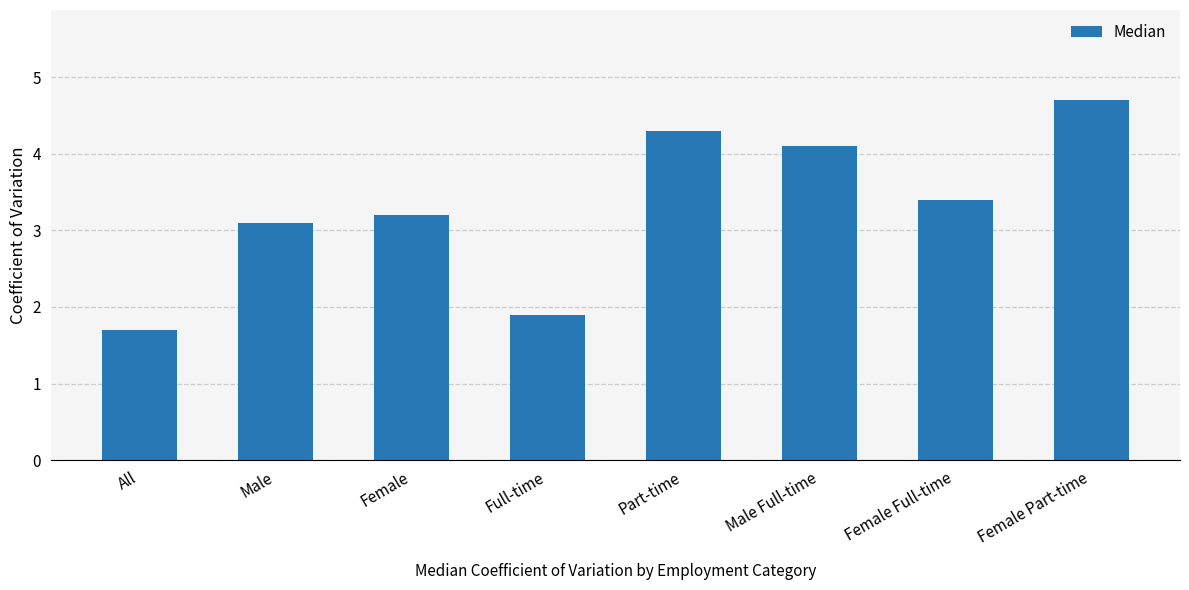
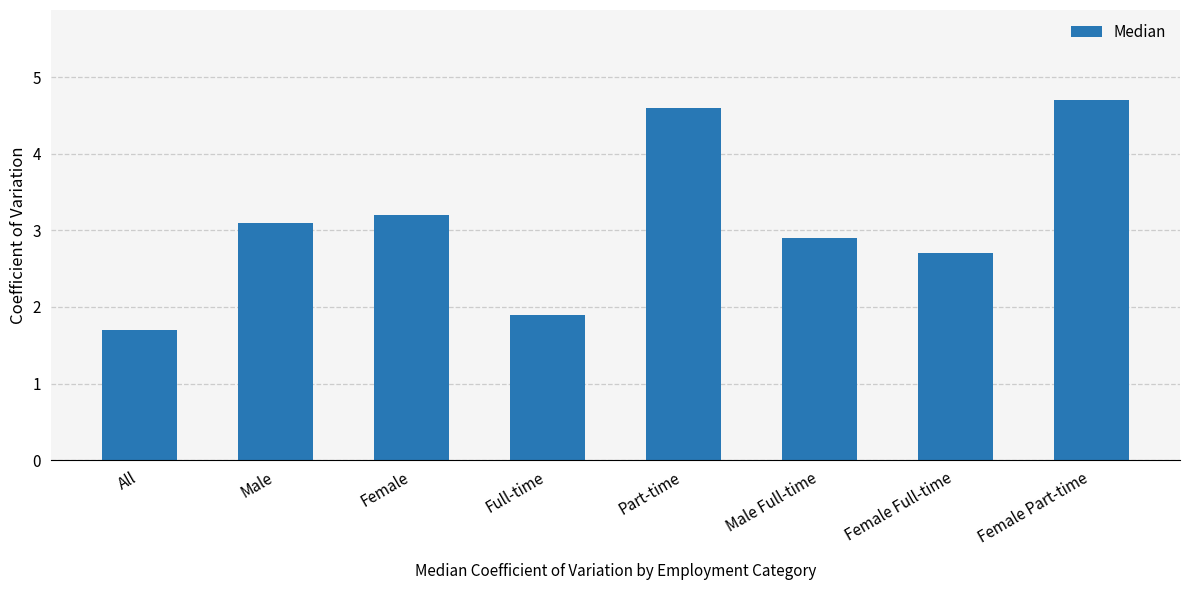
Part-time: 4.3 -> 4.6
Male Full-time: 4.1 -> 2.9
Female Full-time: 3.4 -> 2.7
